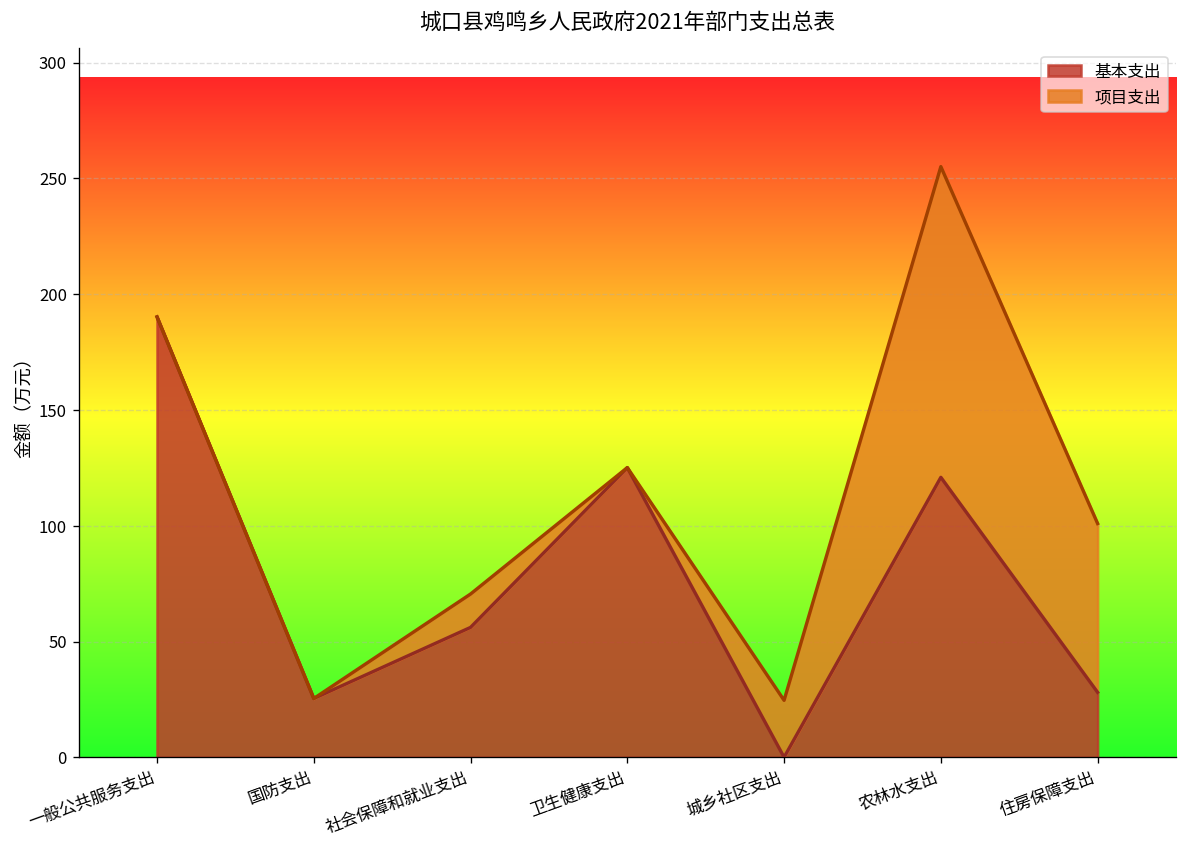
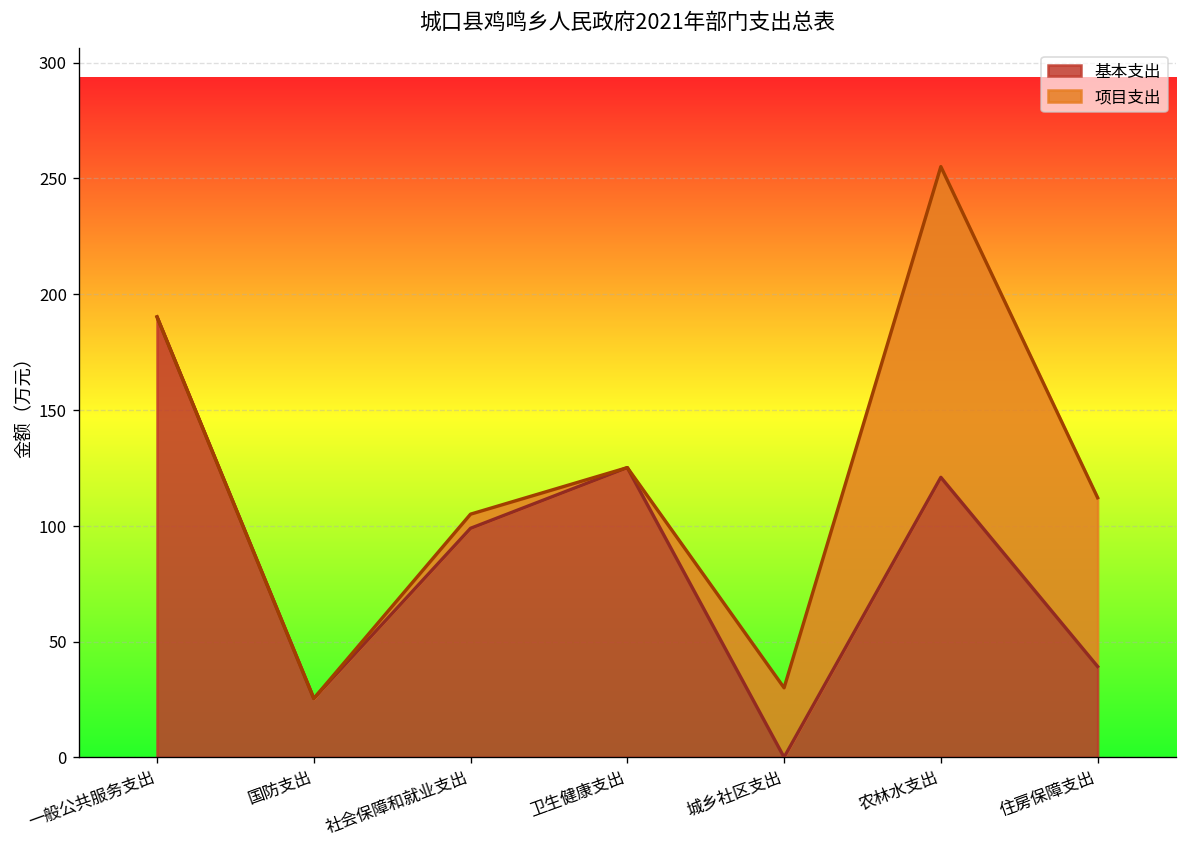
基本支出, 社会保障和就业支出: 56 -> 99
项目支出, 社会保障和就业支出: 14 -> 6
项目支出, 城乡社区支出: 25 -> 30
基本支出, 住房保障支出: 28 -> 39
